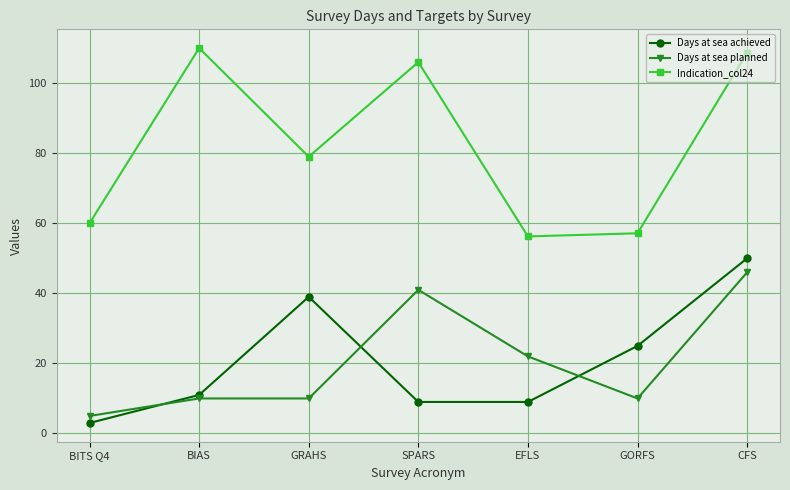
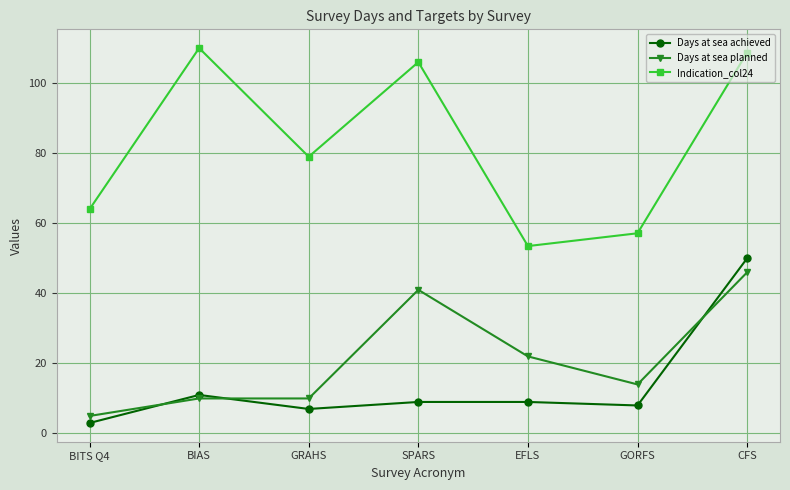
Indication_col24, BITS Q4: 60 -> 64
Days at sea achieved, GRAHS: 39 -> 7
Indication_col24, EFLS: 56 -> 53
Days at sea achieved, GORFS: 25 -> 8
Days at sea planned, GORFS: 10 -> 14
